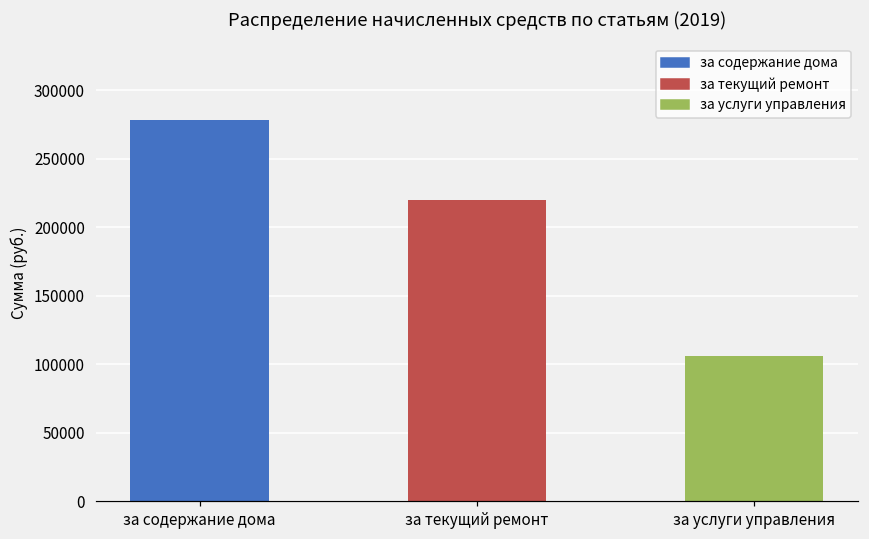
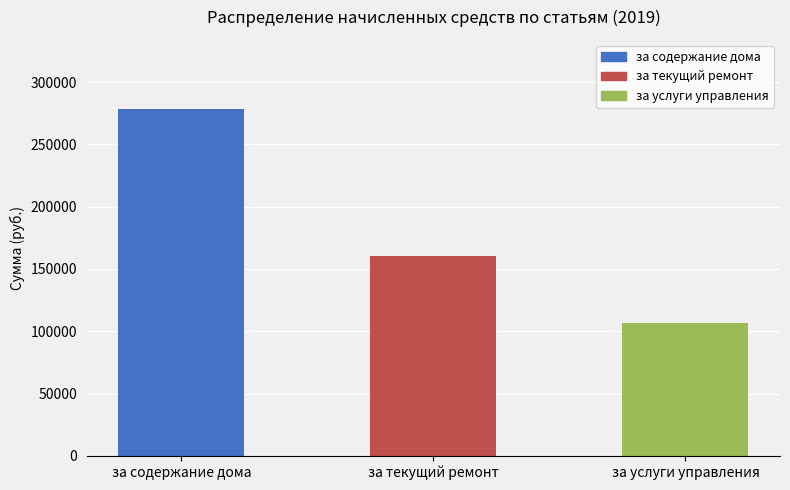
за текущий ремонт: 220000 -> 161000
